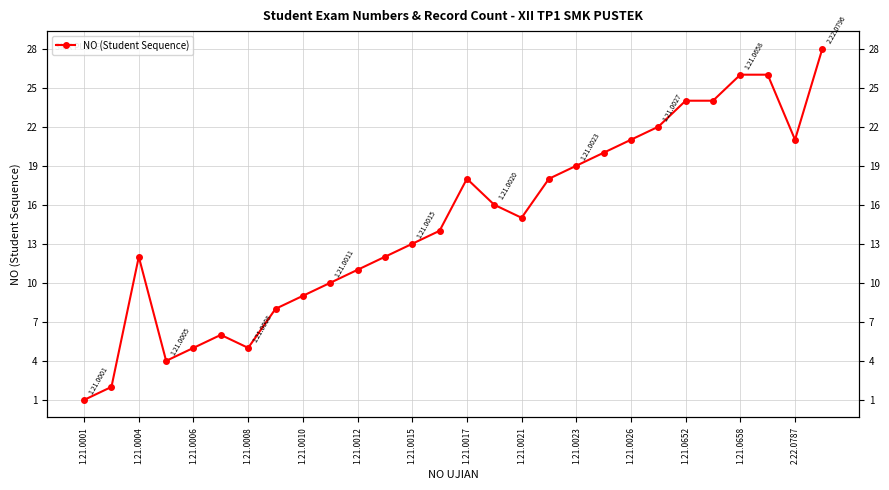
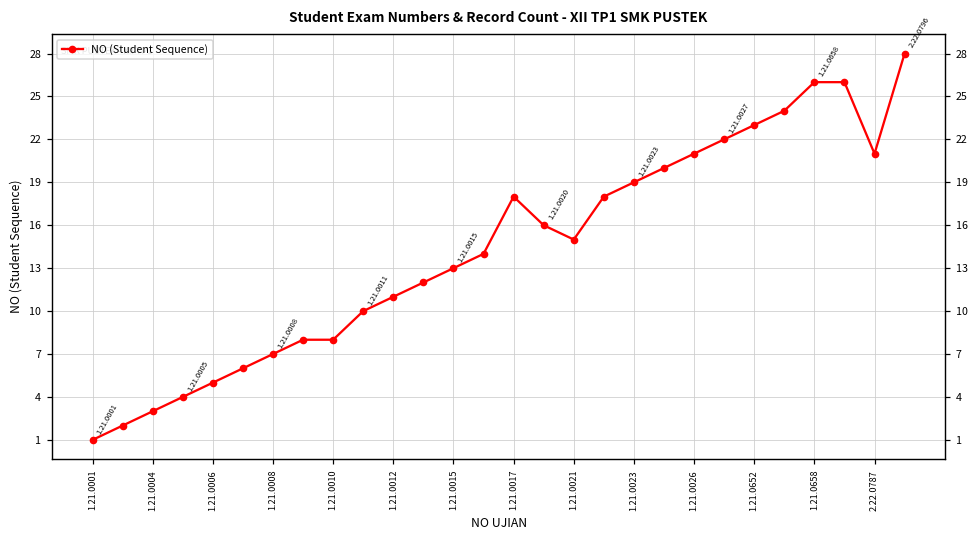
1.21.0004: 12 -> 3
1.21.0008: 5 -> 7
1.21.0010: 9 -> 8
1.21.0652: 24 -> 23
